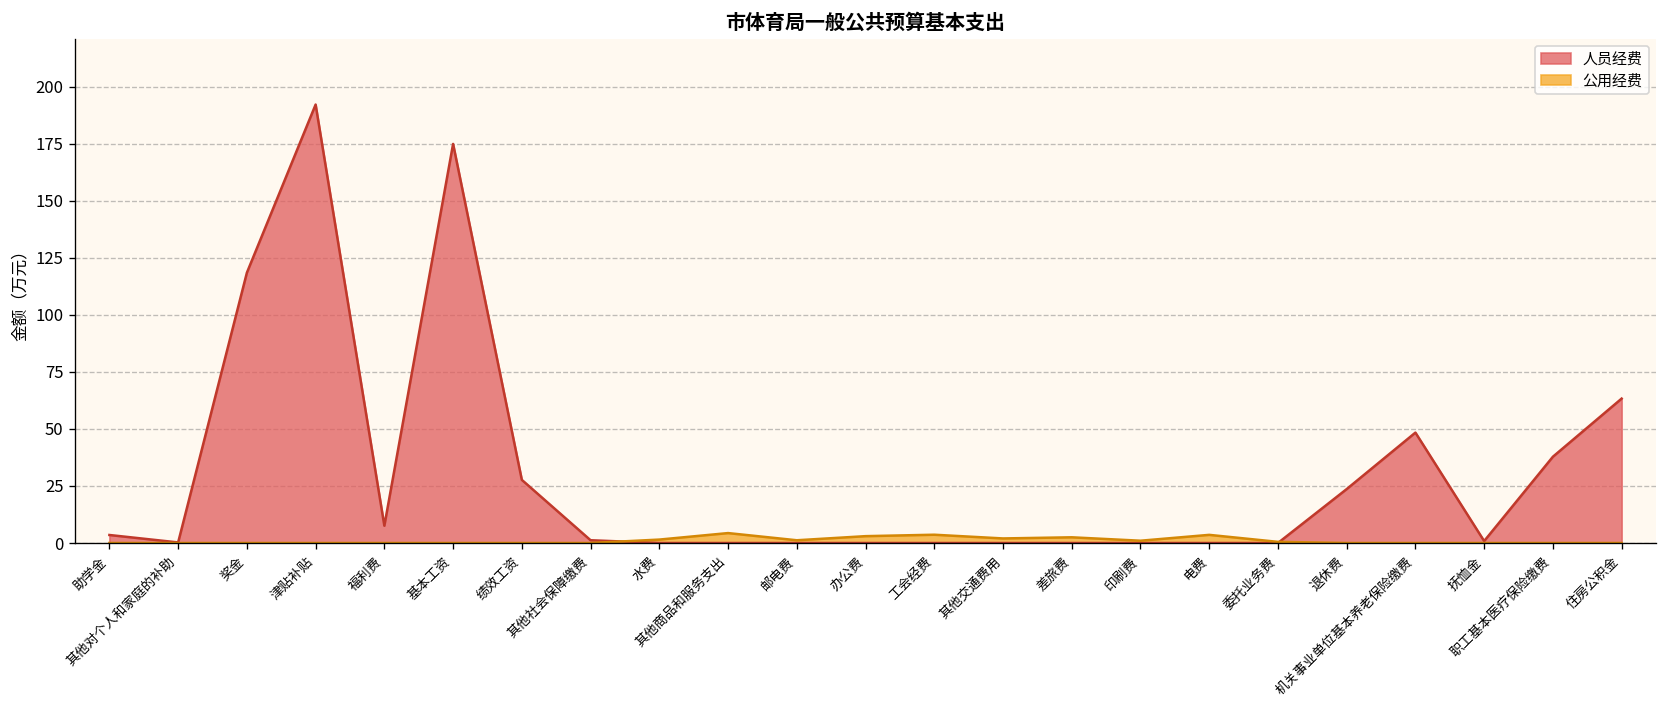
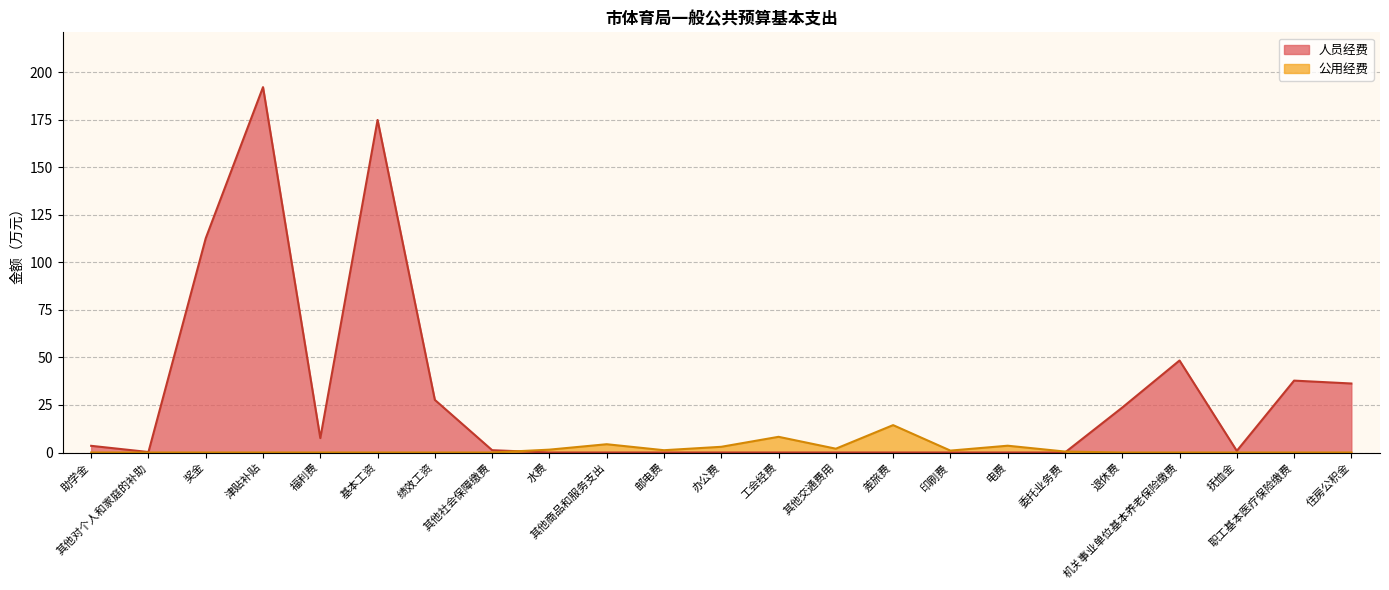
人员经费, 奖金: 118 -> 113
公用经费, 工会经费: 4 -> 8
公用经费, 差旅费: 3 -> 14
人员经费, 住房公积金: 63 -> 36
